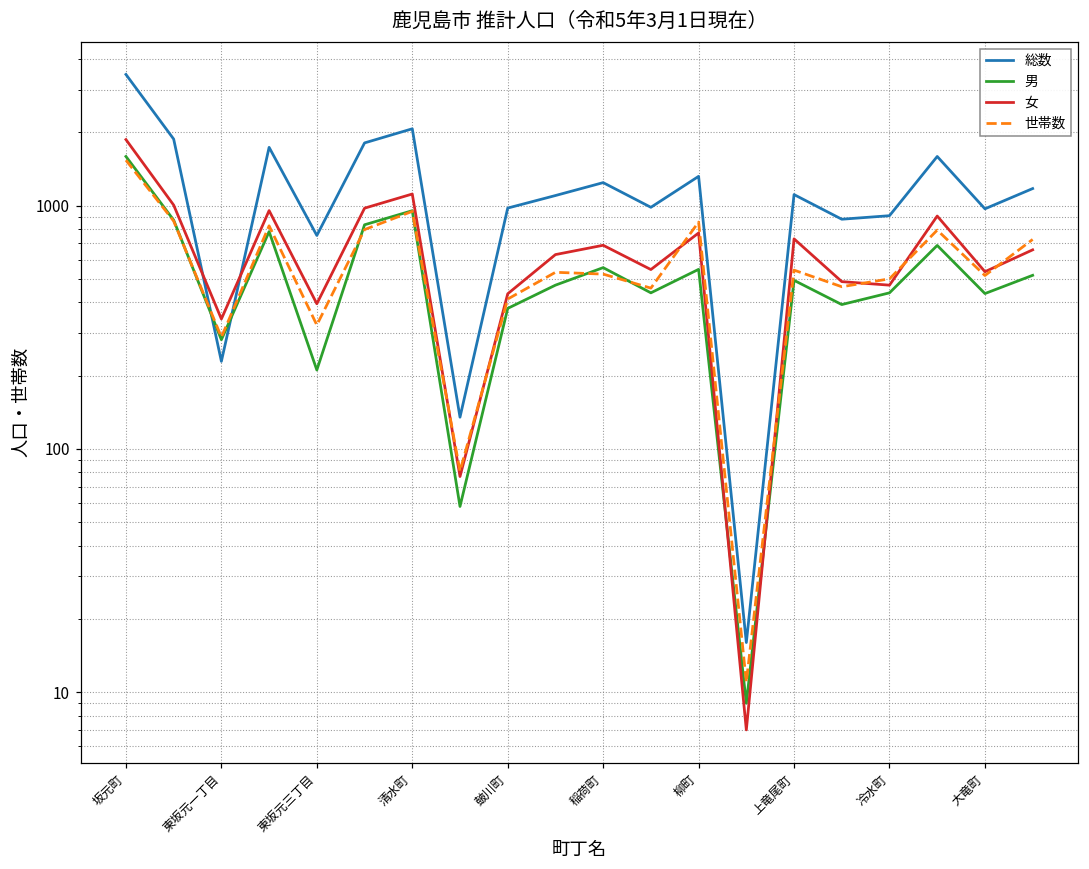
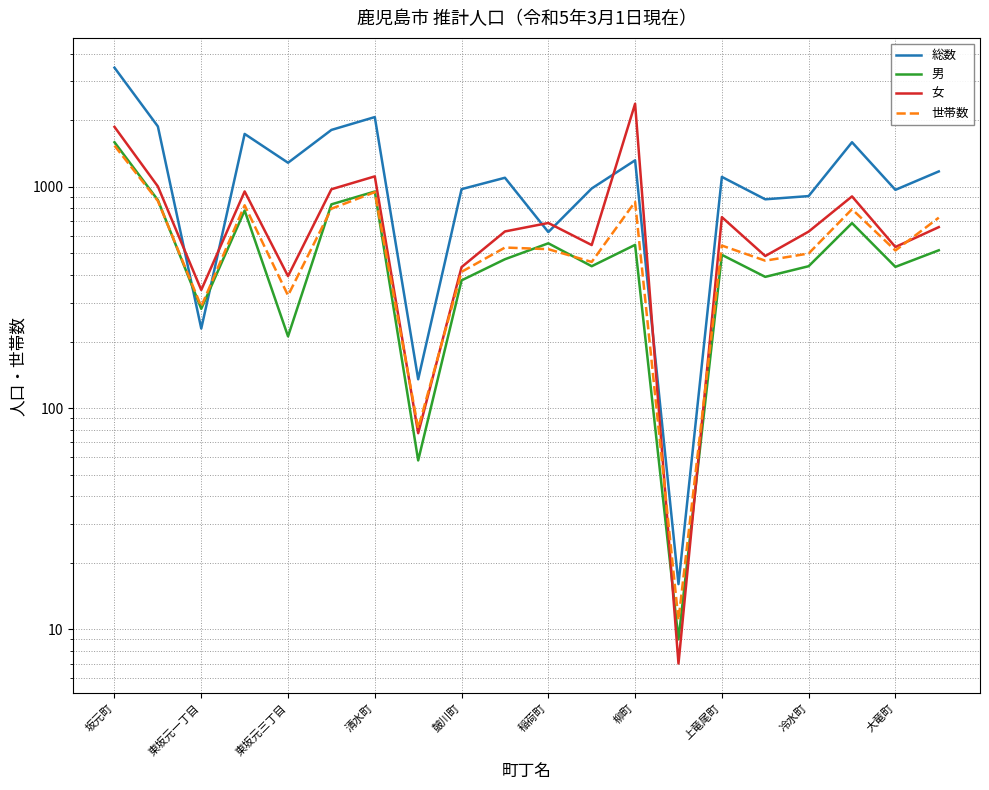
総数, 東坂元三丁目: 750 -> 1300
総数, 稲荷町: 1200 -> 630
女, 柳町: 770 -> 2400
女, 冷水町: 470 -> 630
